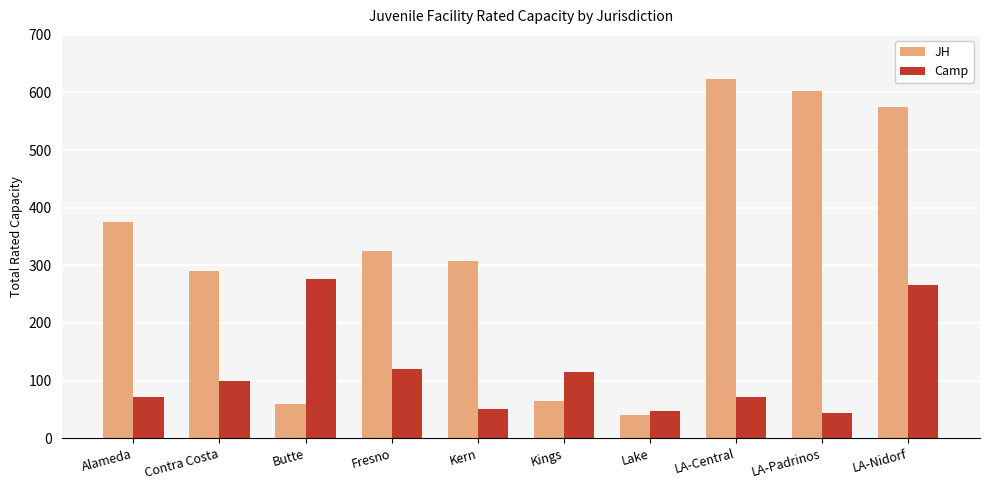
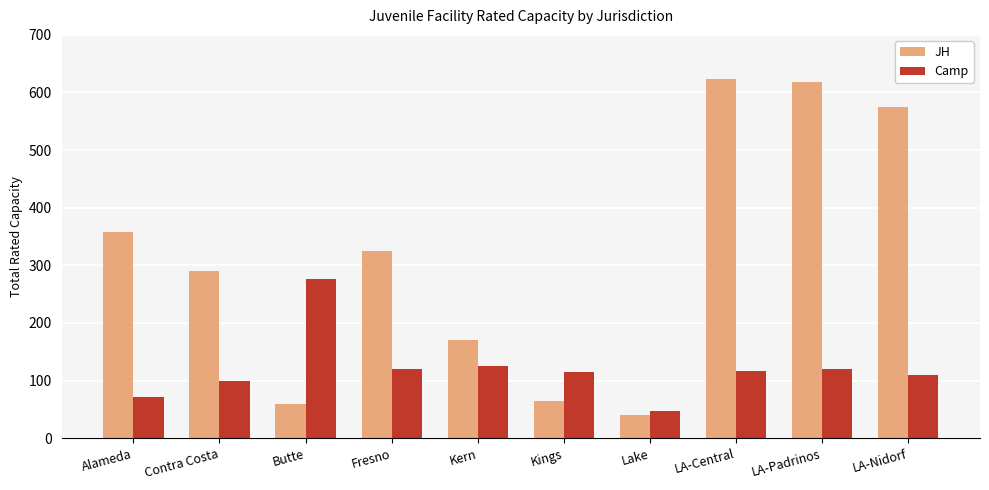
JH, Alameda: 380 -> 360
JH, Kern: 310 -> 170
Camp, Kern: 50 -> 130
Camp, LA-Central: 70 -> 120
JH, LA-Padrinos: 600 -> 620
Camp, LA-Padrinos: 40 -> 120
Camp, LA-Nidorf: 270 -> 110
